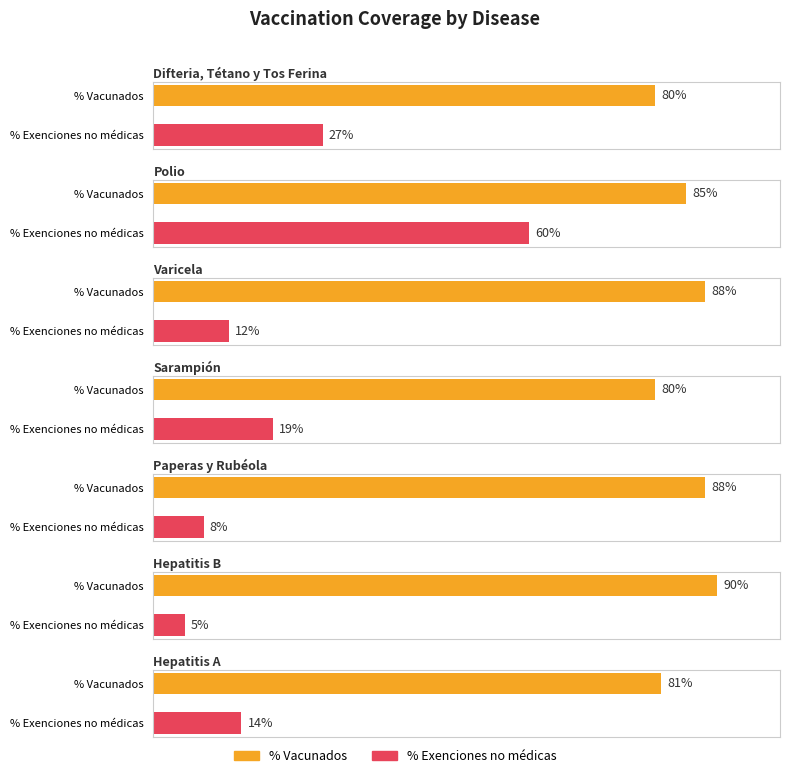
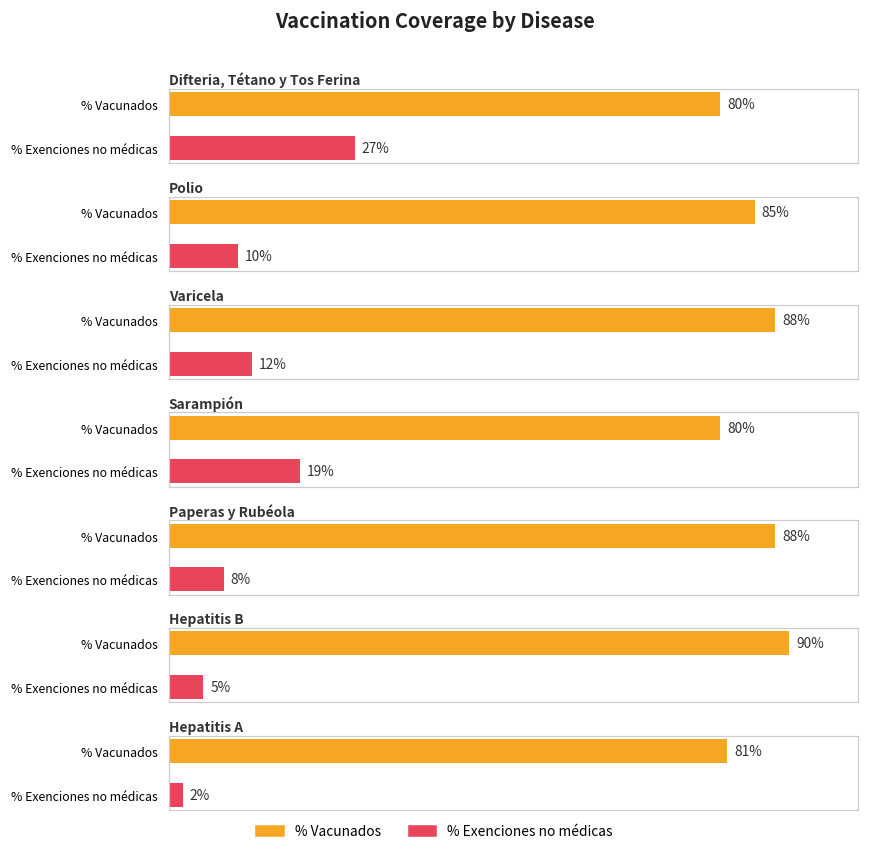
Polio, % Exenciones no médicas: 60% -> 10%
Hepatitis A, % Exenciones no médicas: 14% -> 2%
